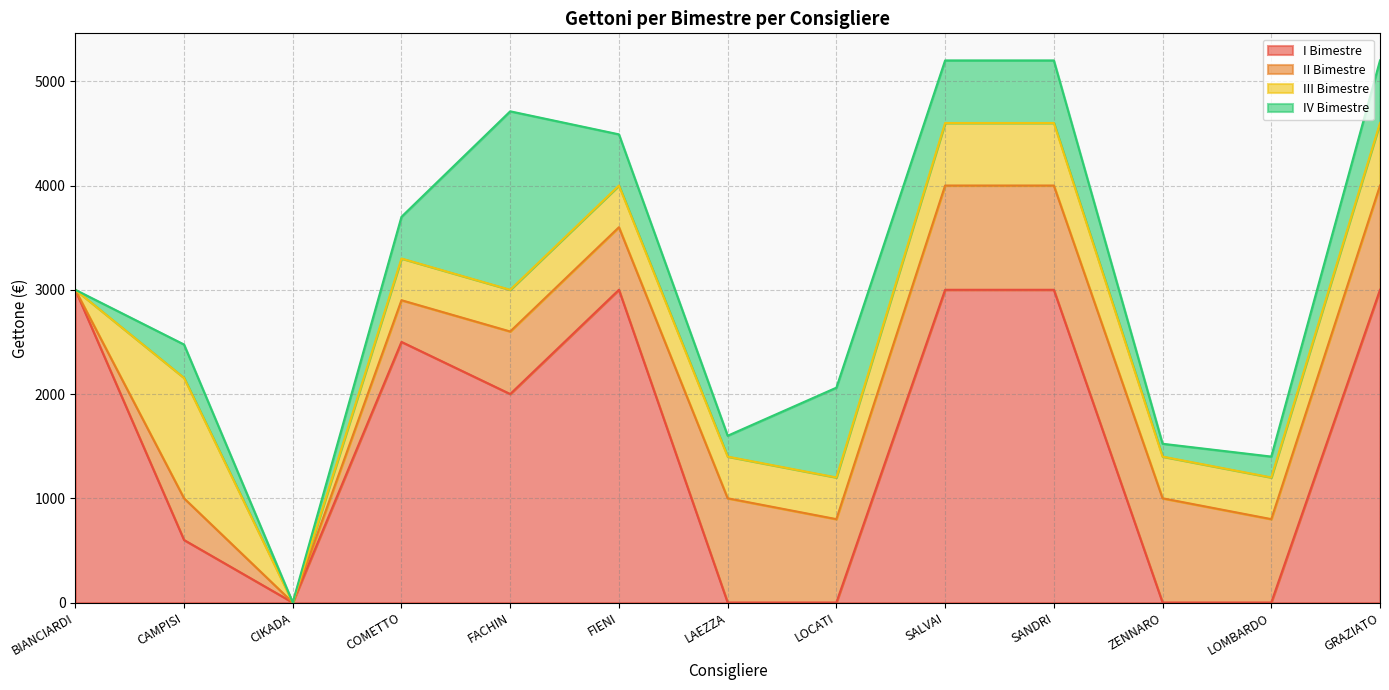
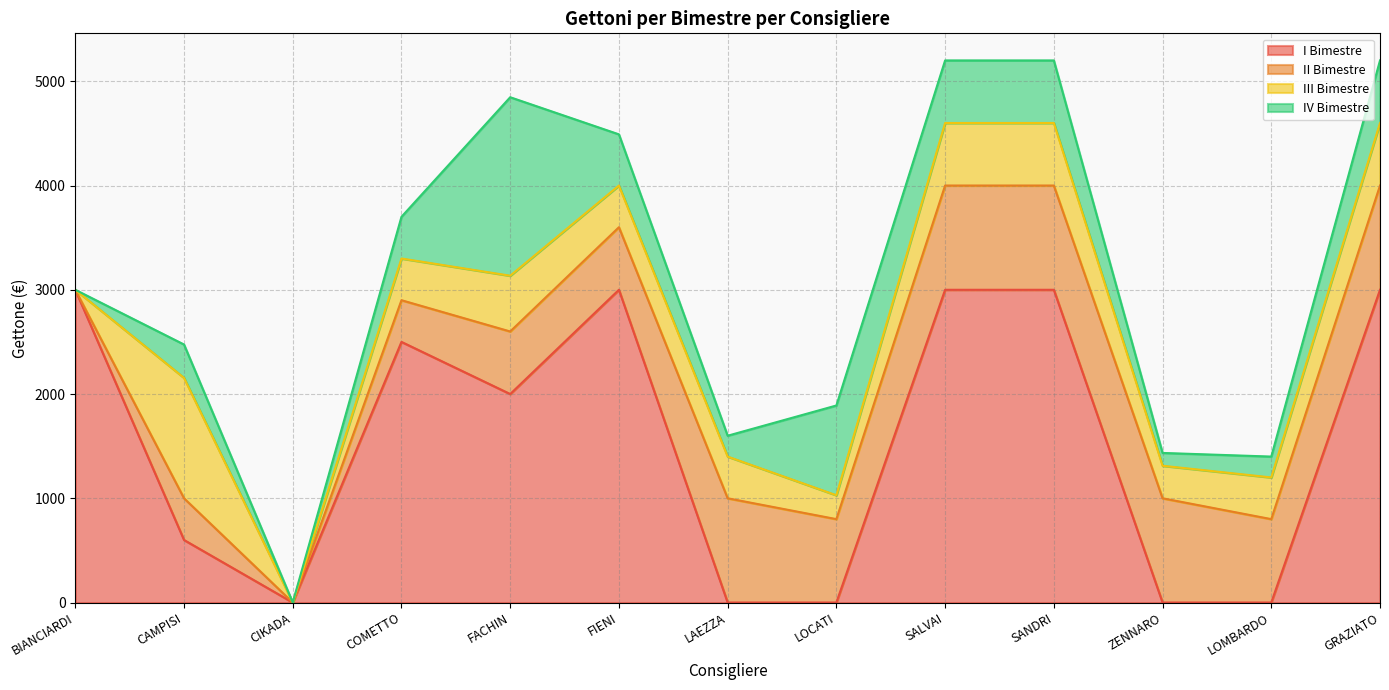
III Bimestre, FACHIN: 400 -> 540
III Bimestre, LOCATI: 400 -> 230
III Bimestre, ZENNARO: 400 -> 310
